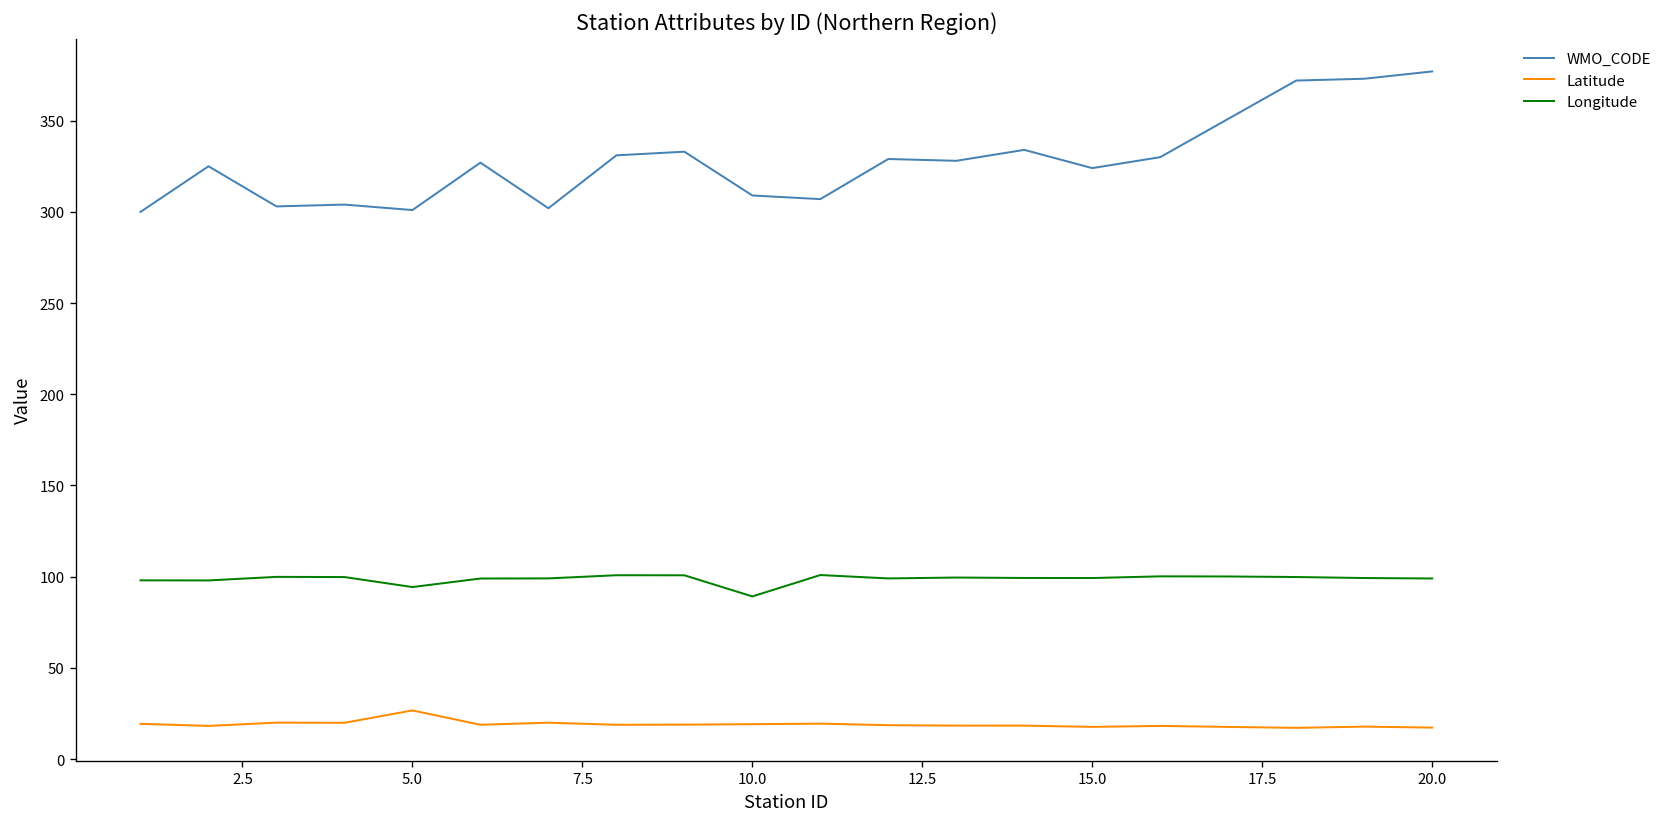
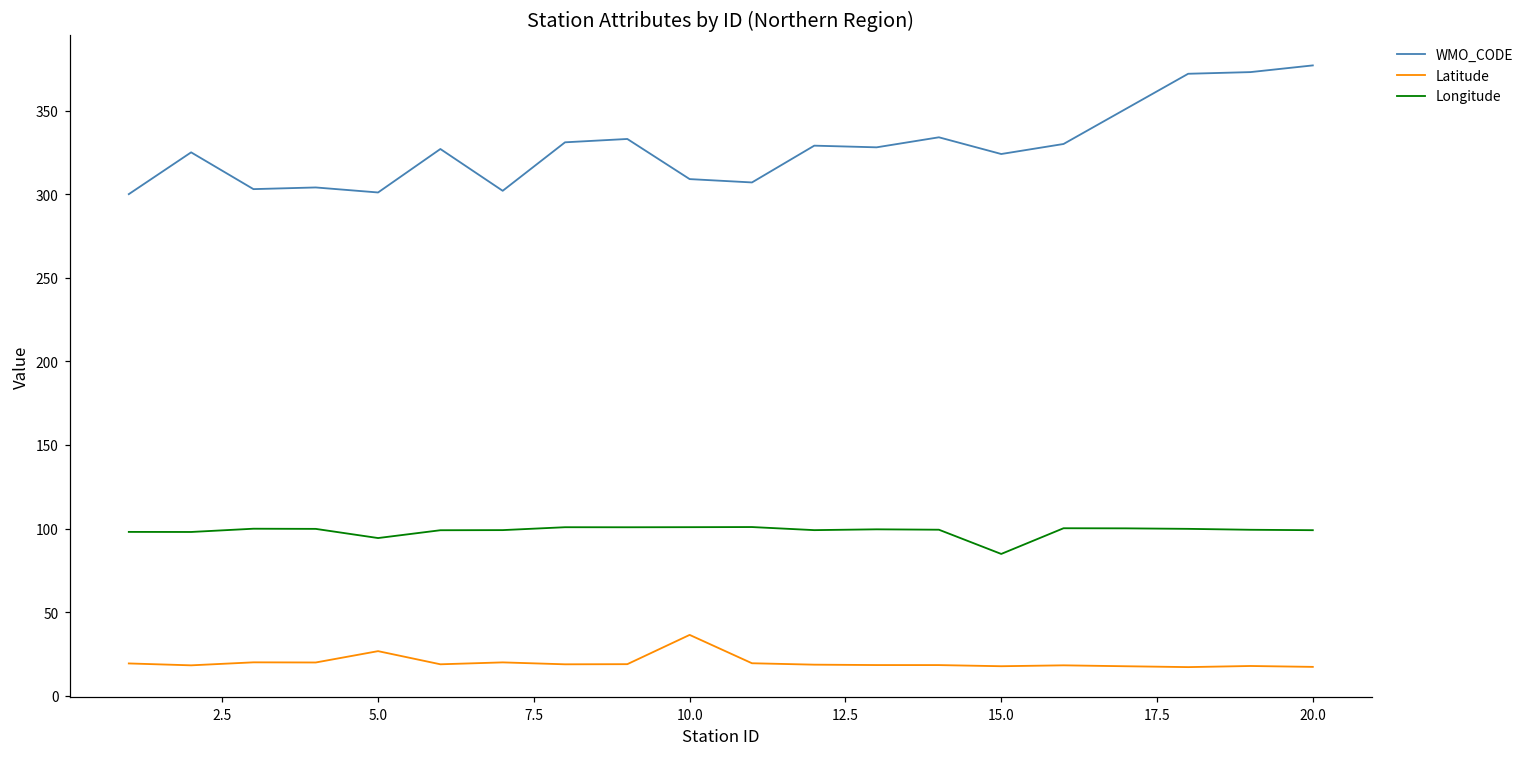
Latitude, 10.0: 19 -> 36
Longitude, 10.0: 89 -> 101
Longitude, 15.0: 99 -> 85
